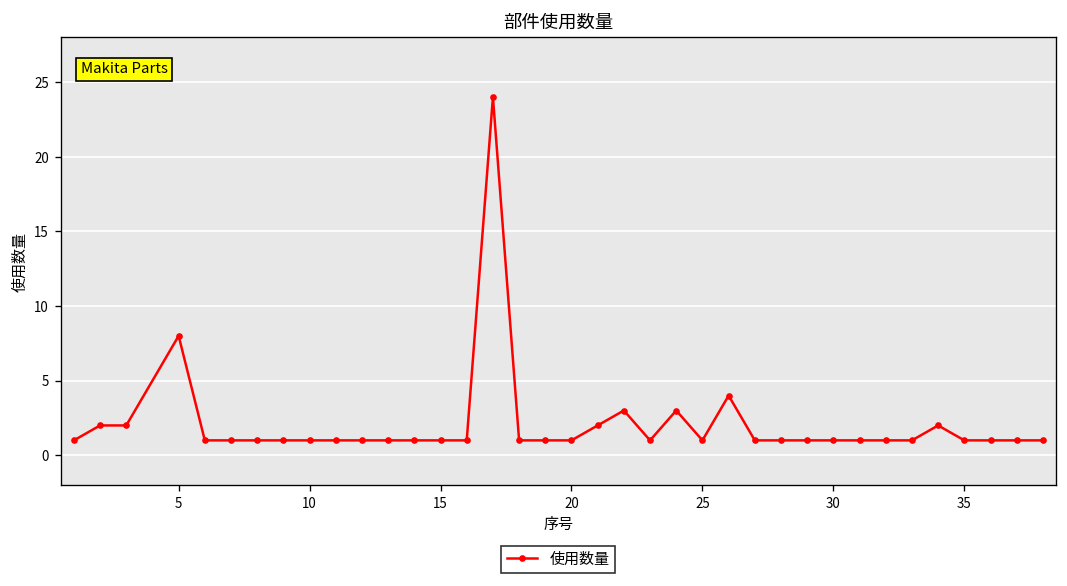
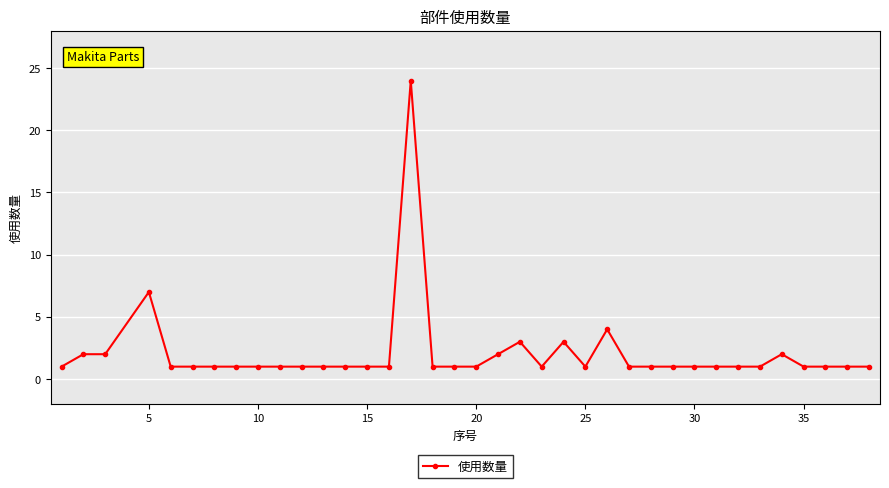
5: 8 -> 7
